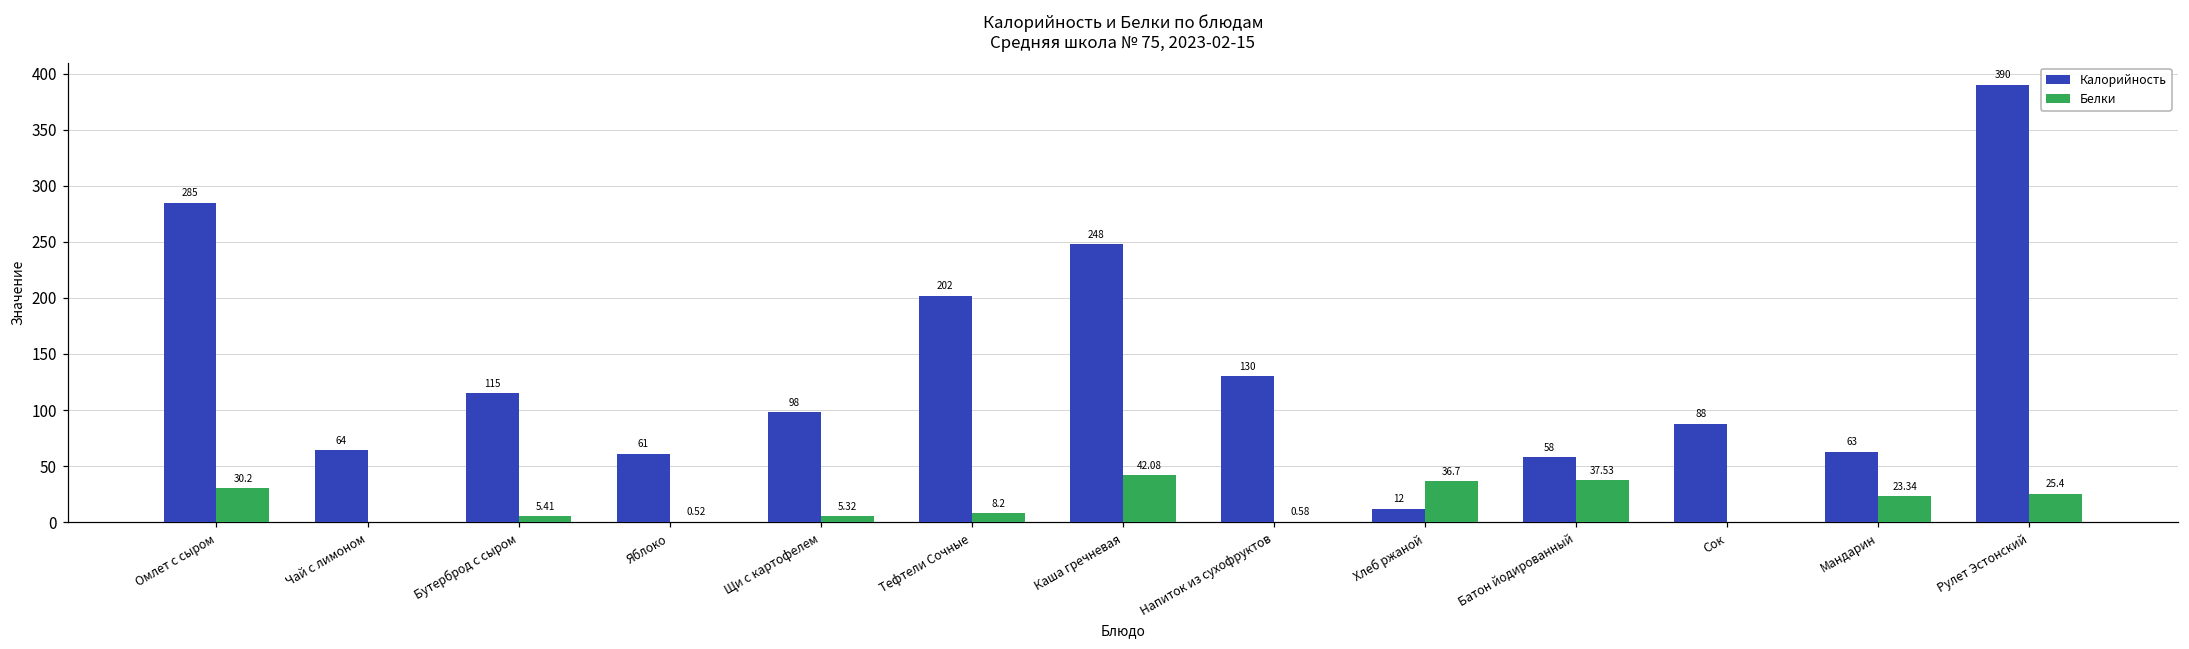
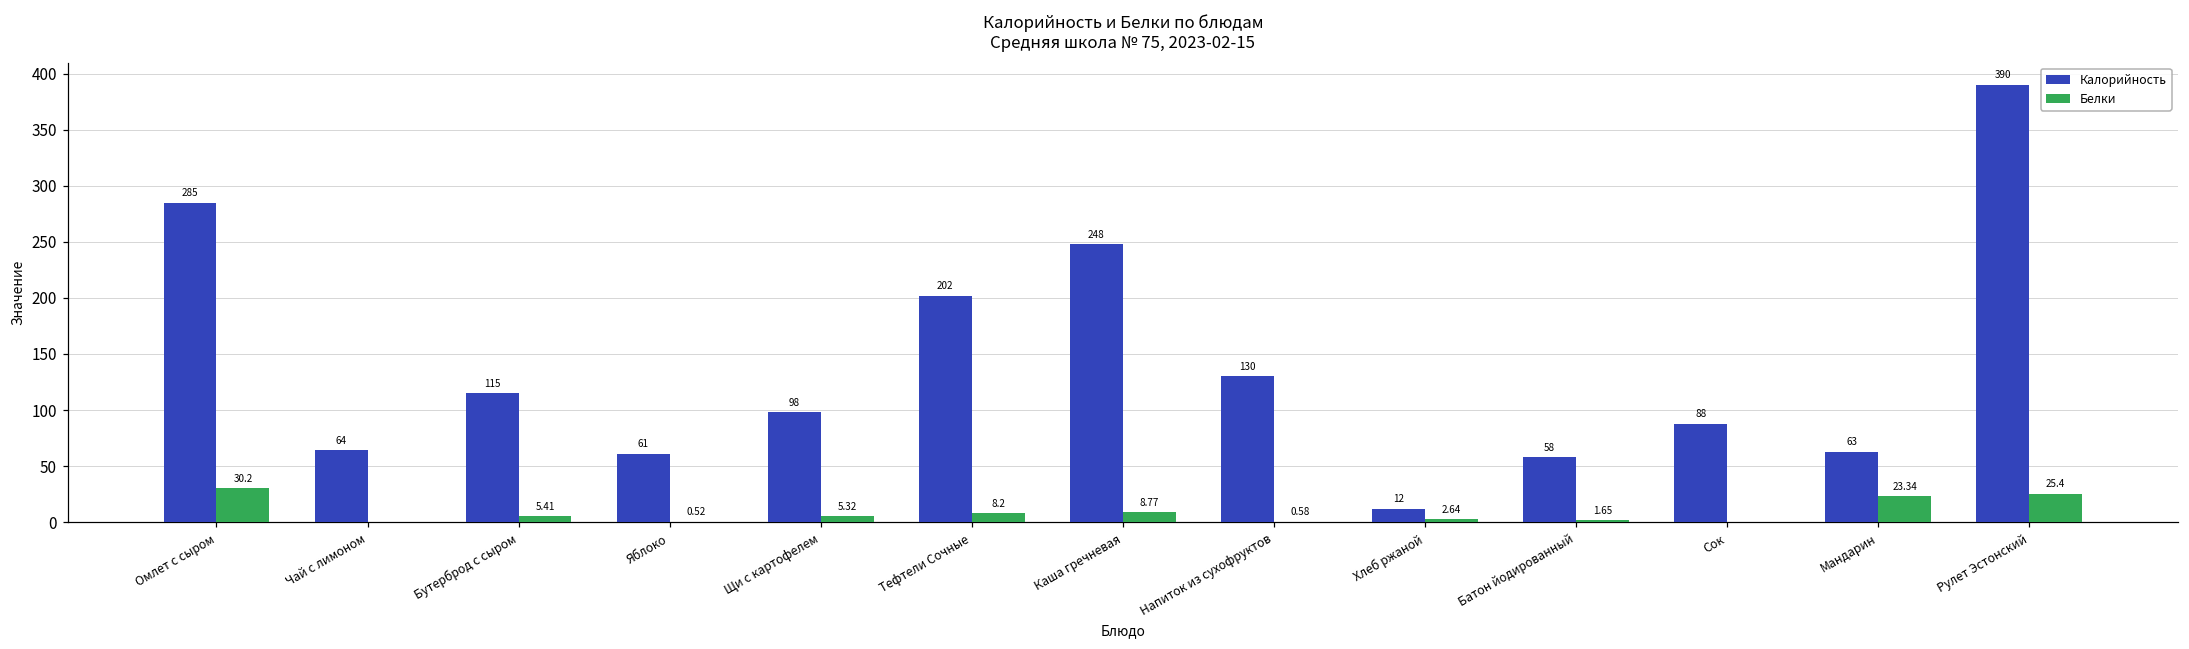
Белки, Каша гречневая: 42.08 -> 8.77
Белки, Хлеб ржаной: 36.7 -> 2.64
Белки, Батон йодированный: 37.53 -> 1.65
